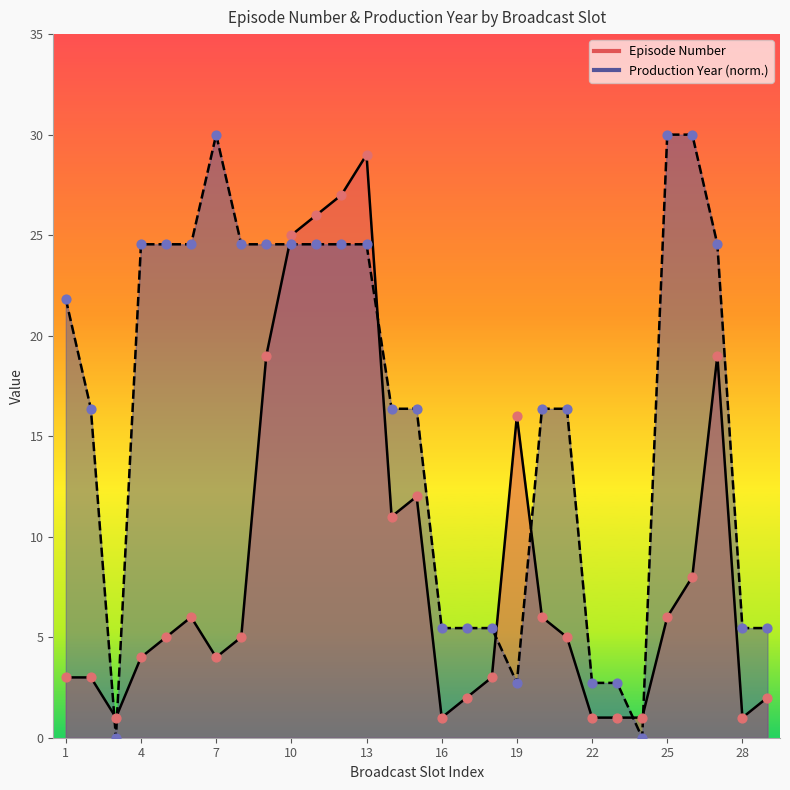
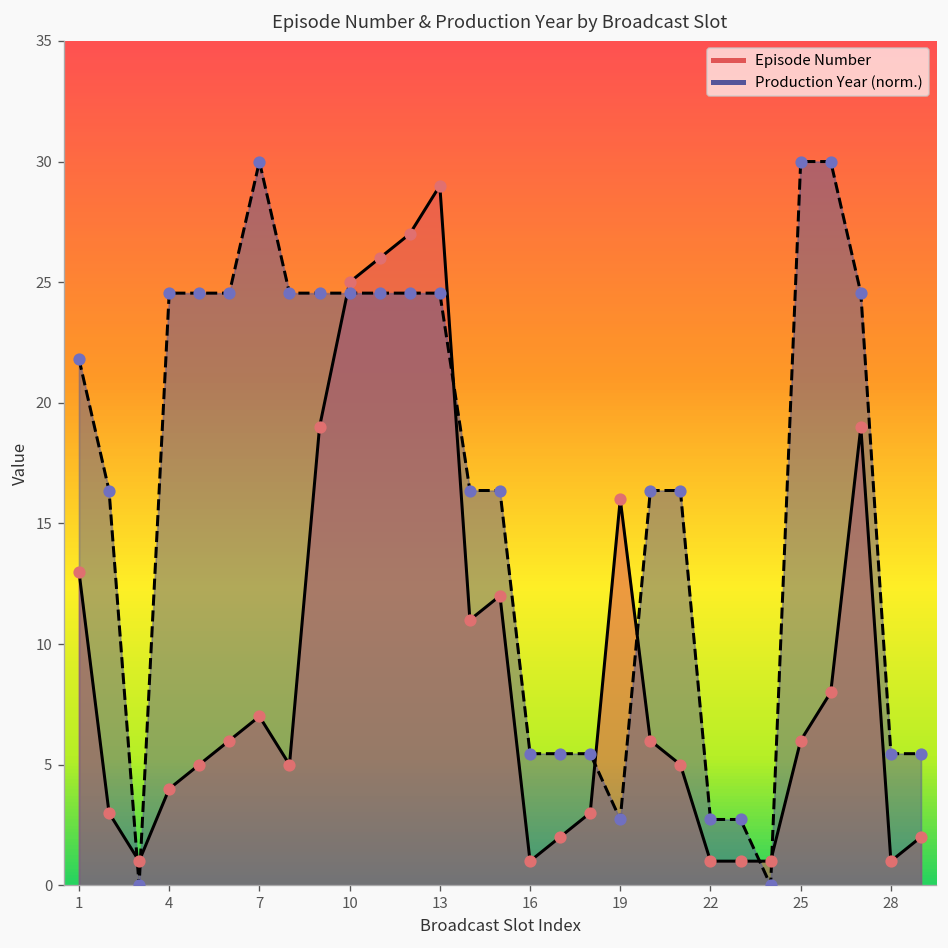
Episode Number, 1: 3 -> 13
Episode Number, 7: 4 -> 7
